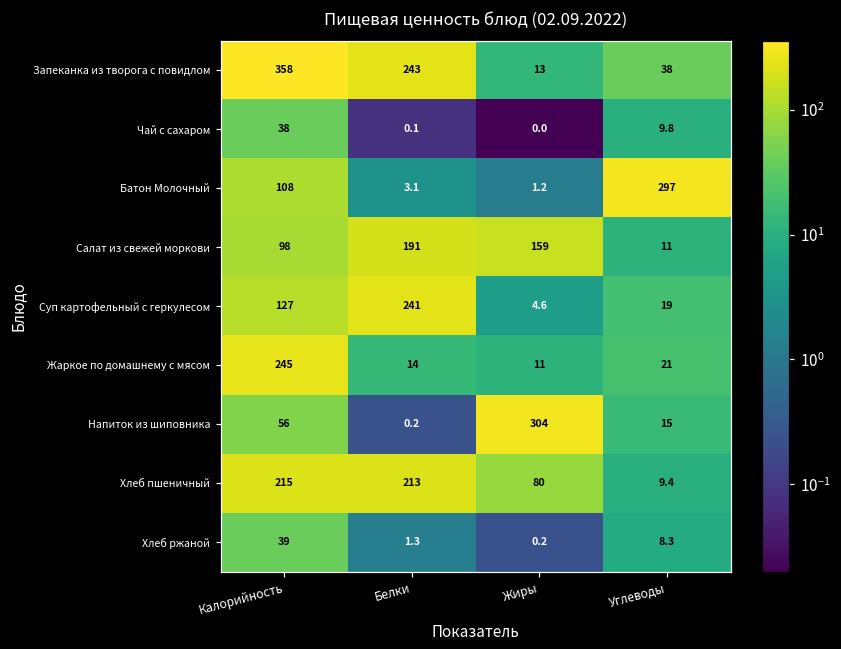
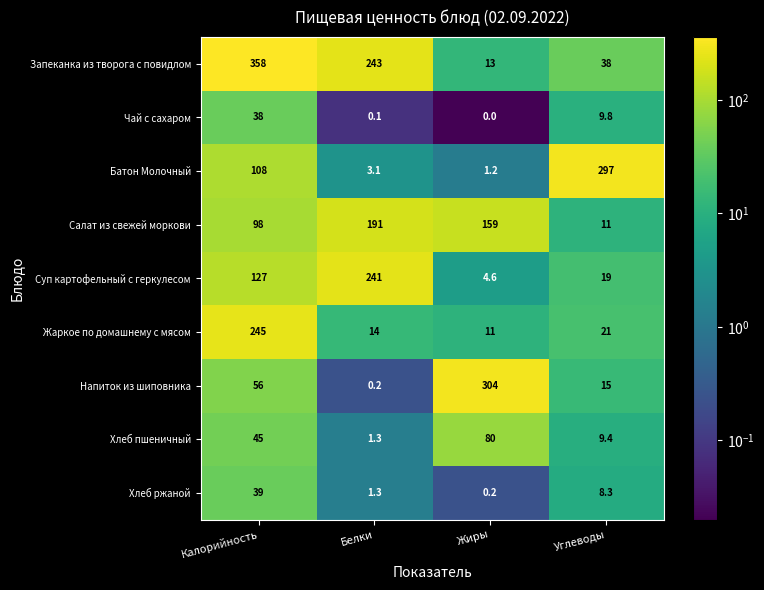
Хлеб пшеничный, Калорийность: 215 -> 45
Хлеб пшеничный, Белки: 213 -> 1.3
